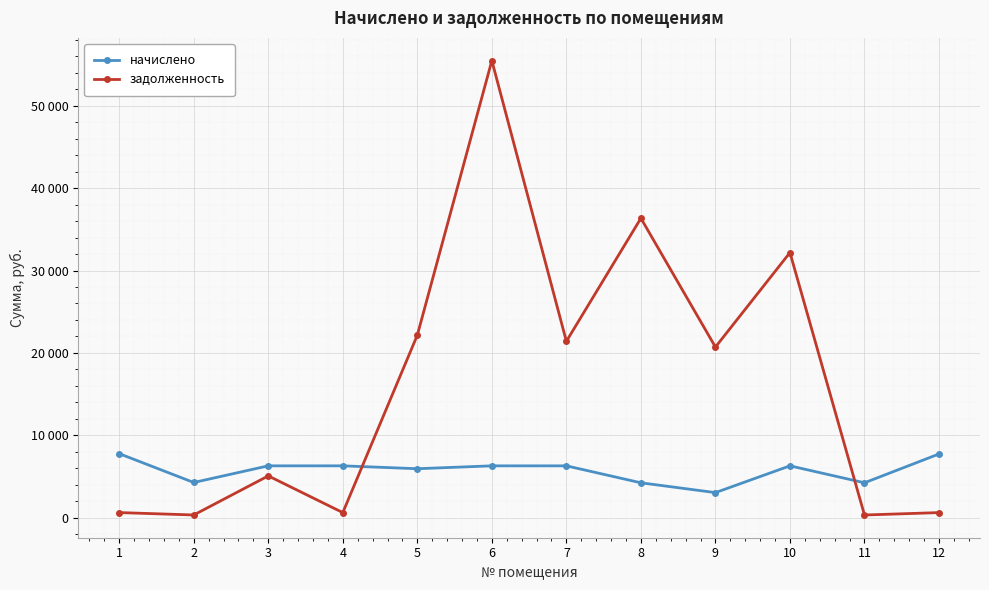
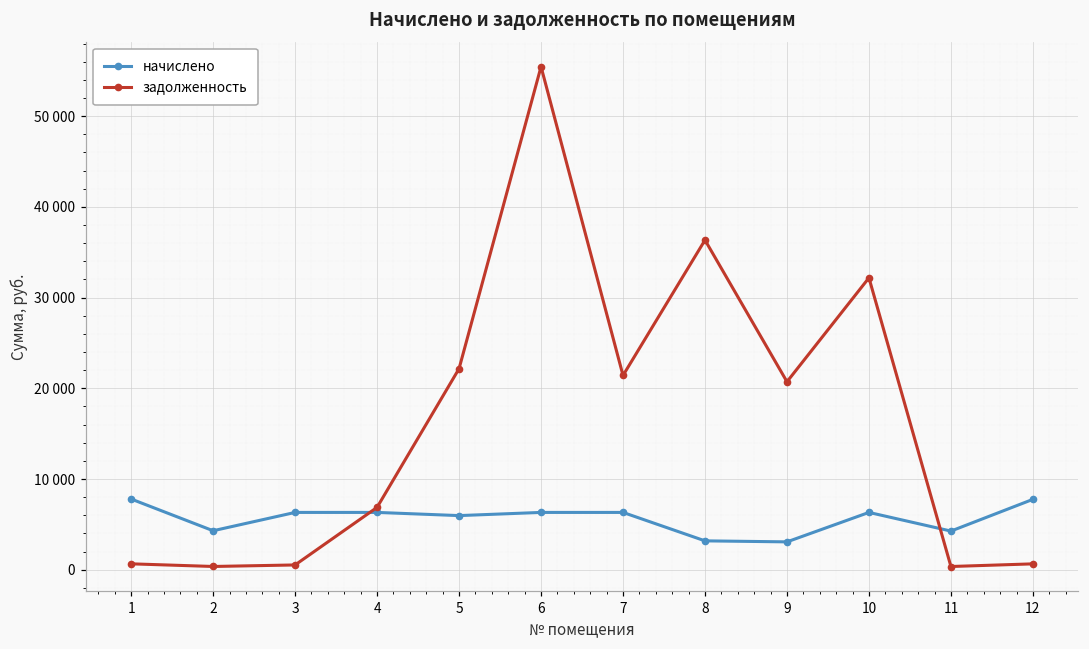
задолженность, 3: 5000 -> 1000
задолженность, 4: 1000 -> 7000
начислено, 8: 4000 -> 3000
